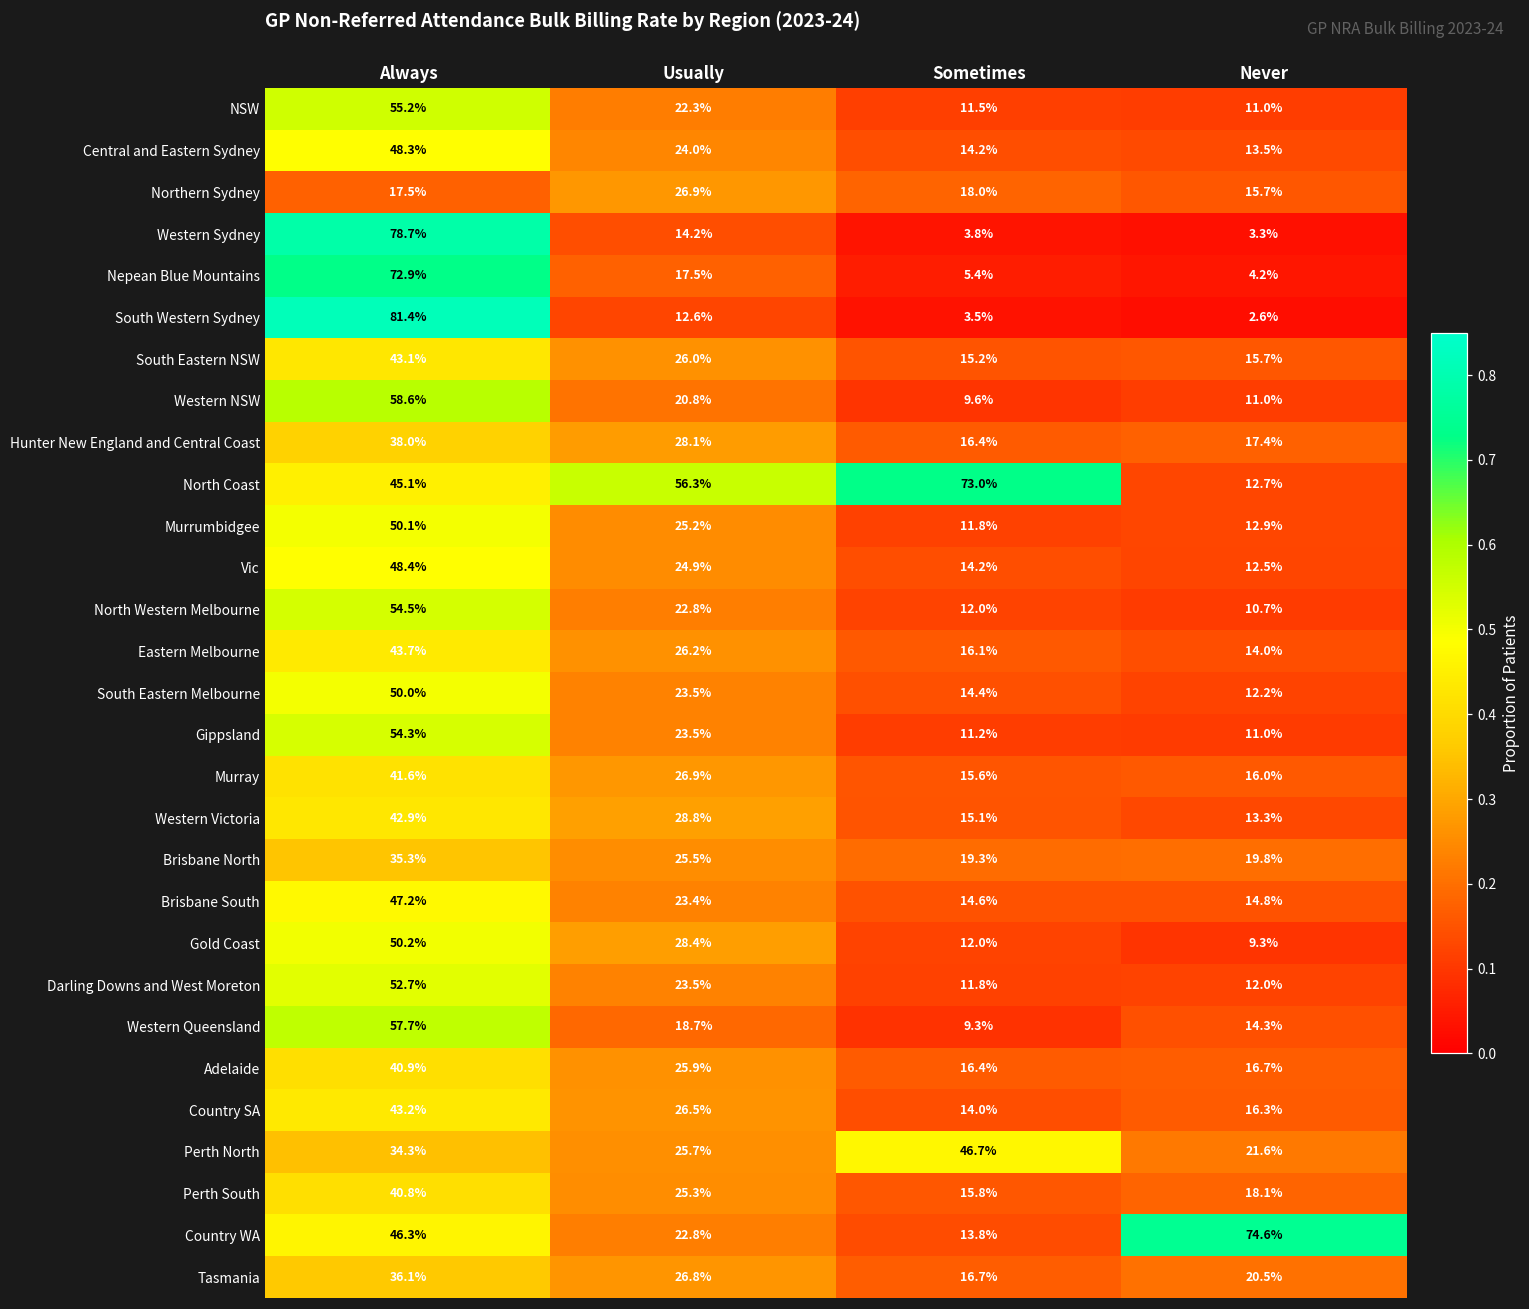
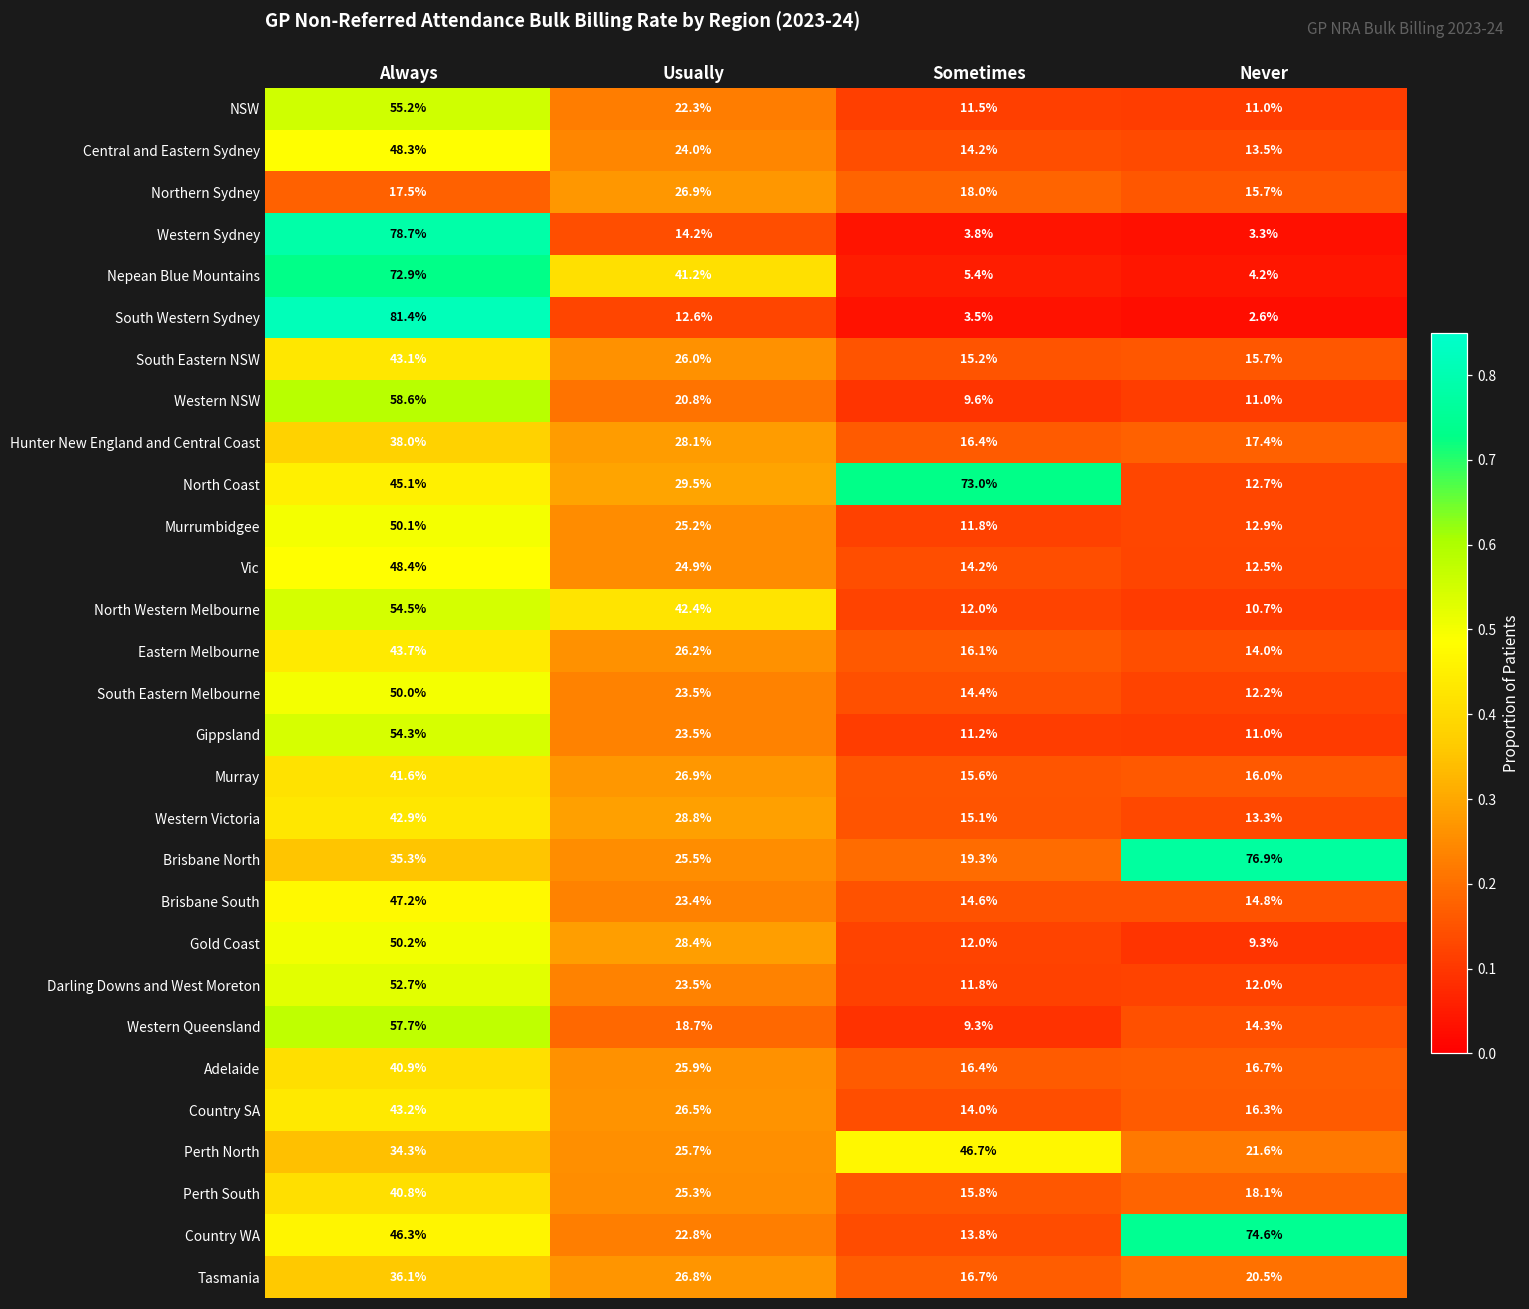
Nepean Blue Mountains, Usually: 17.5% -> 41.2%
North Coast, Usually: 56.3% -> 29.5%
North Western Melbourne, Usually: 22.8% -> 42.4%
Brisbane North, Never: 19.8% -> 76.9%
